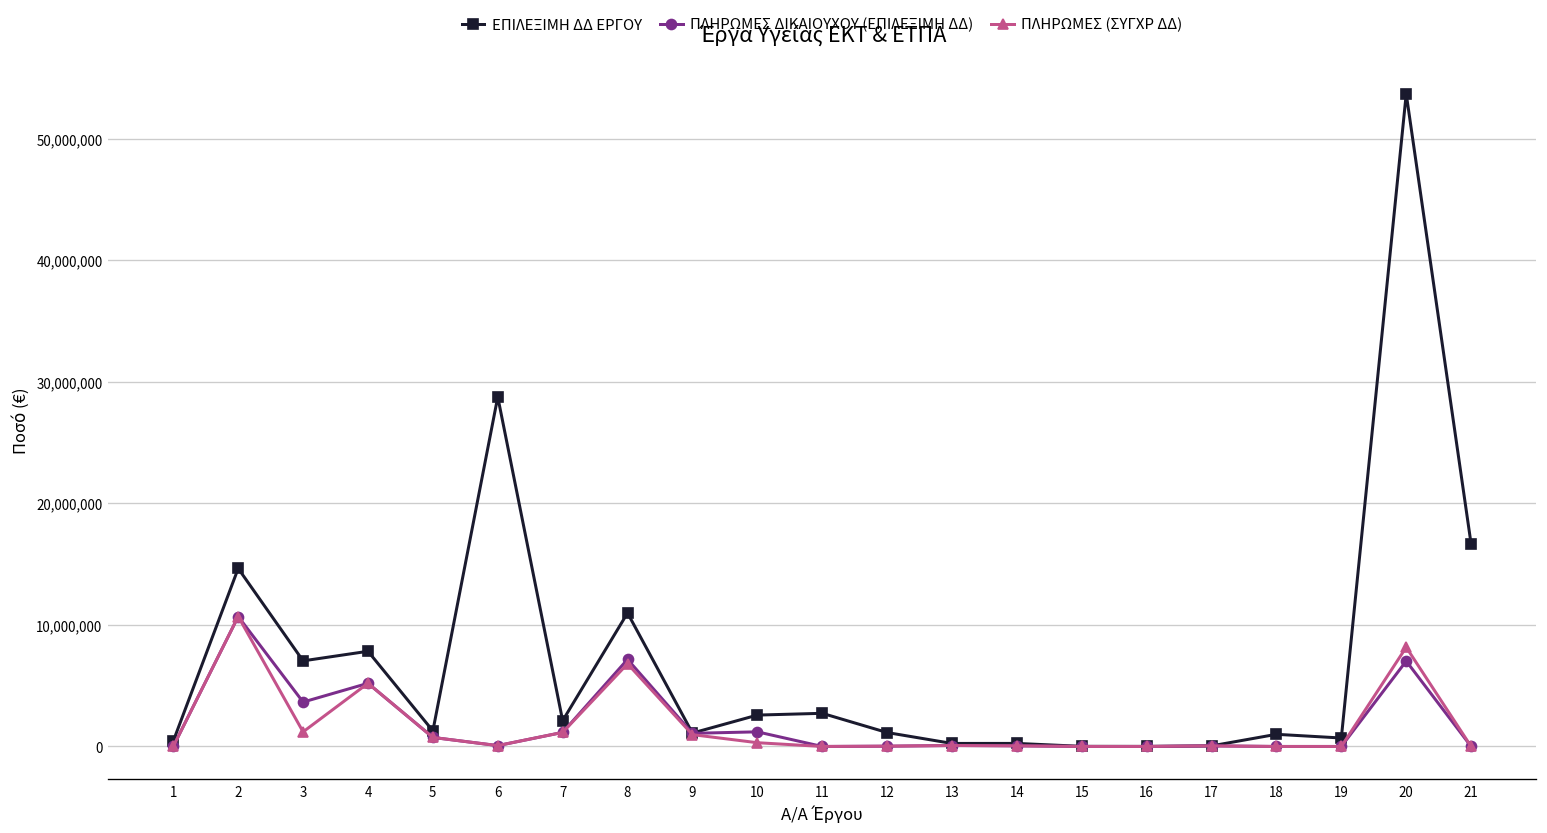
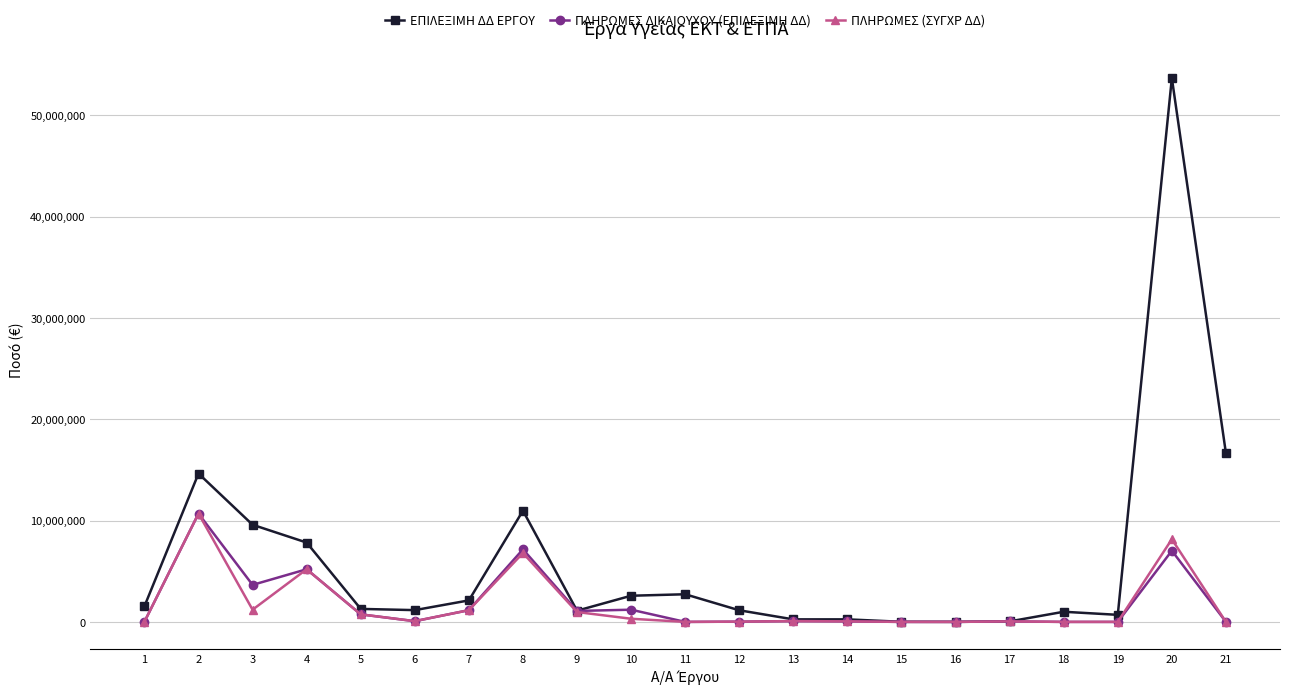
ΕΠΙΛΕΞΙΜΗ ΔΔ ΕΡΓΟΥ, 1: 500,000 -> 1,500,000
ΕΠΙΛΕΞΙΜΗ ΔΔ ΕΡΓΟΥ, 3: 7,000,000 -> 9,600,000
ΕΠΙΛΕΞΙΜΗ ΔΔ ΕΡΓΟΥ, 6: 28,800,000 -> 1,200,000
